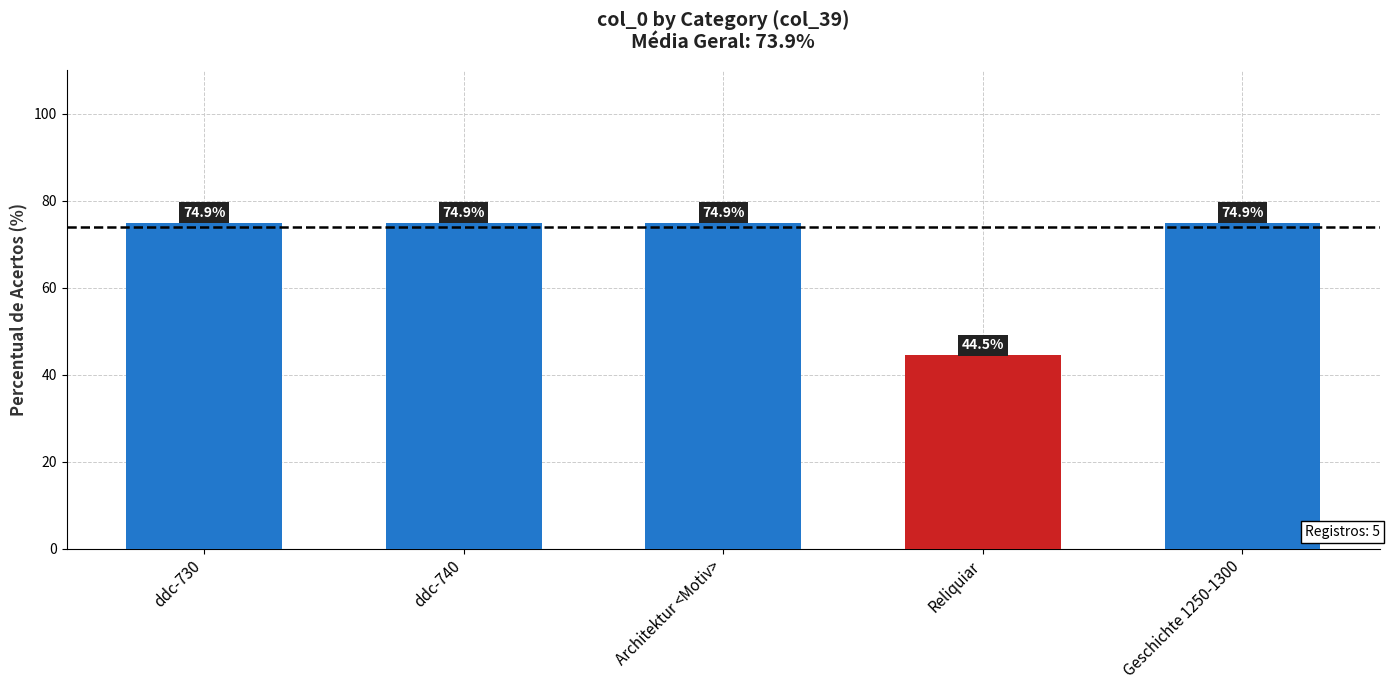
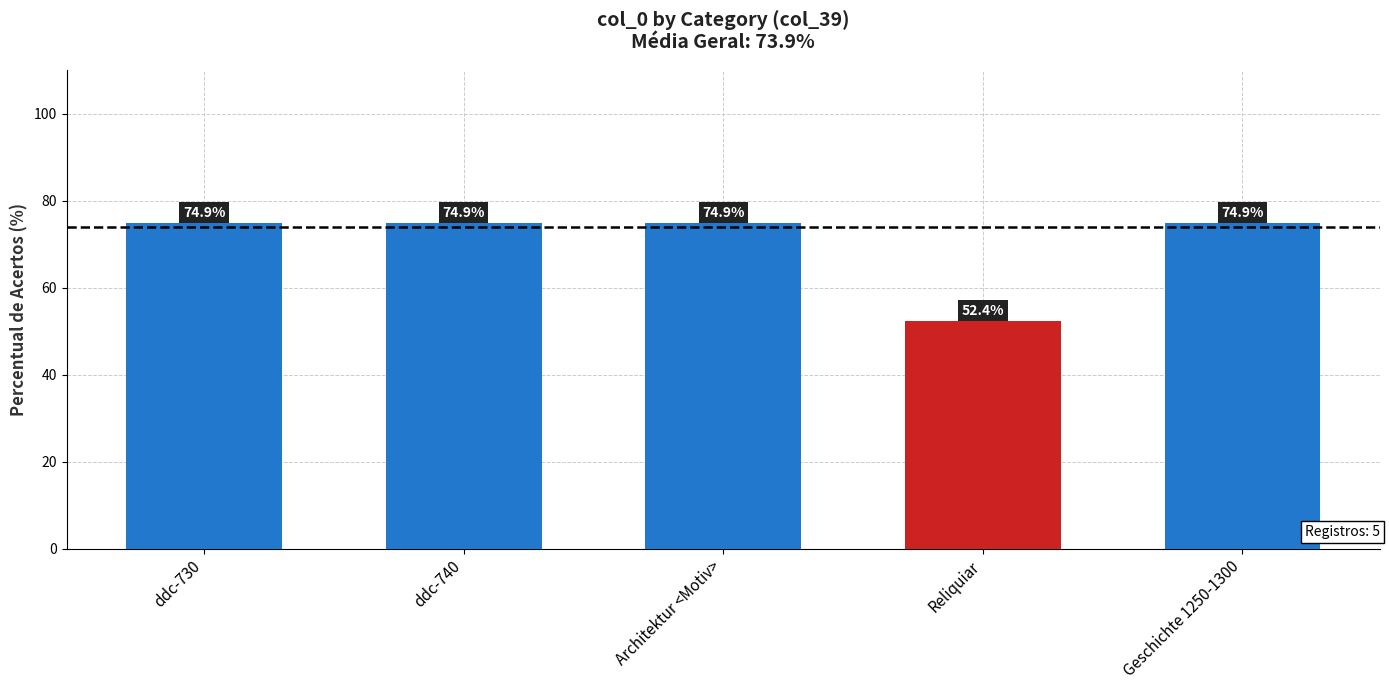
Reliquiar: 44.5% -> 52.4%
